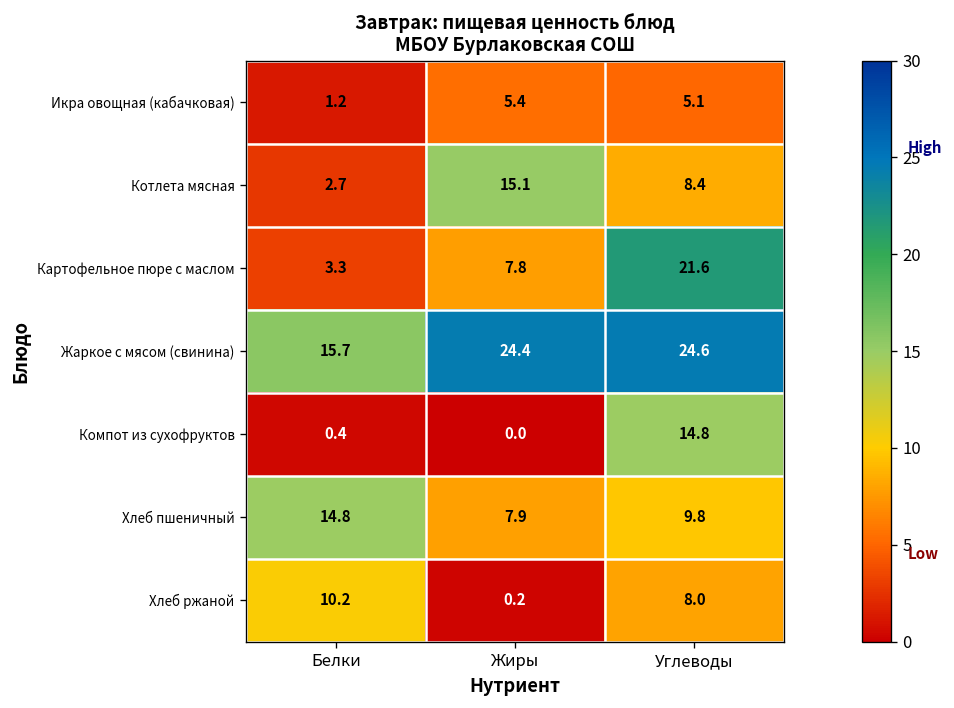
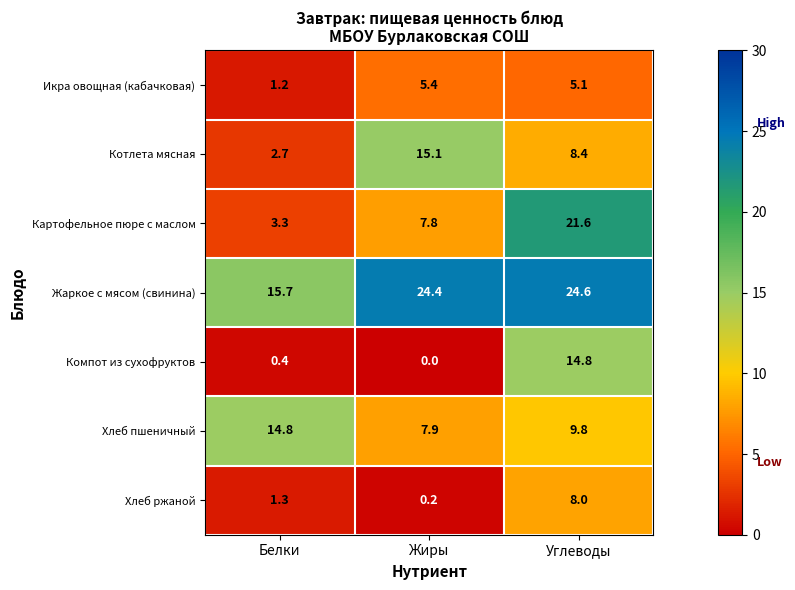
Хлеб ржаной, Белки: 10.2 -> 1.3
